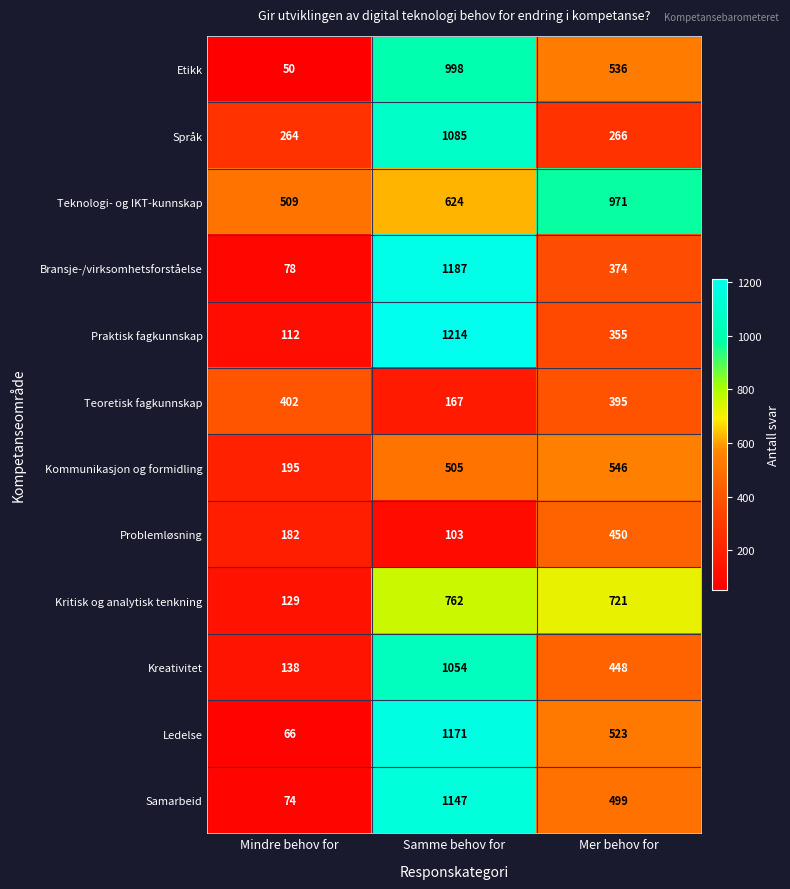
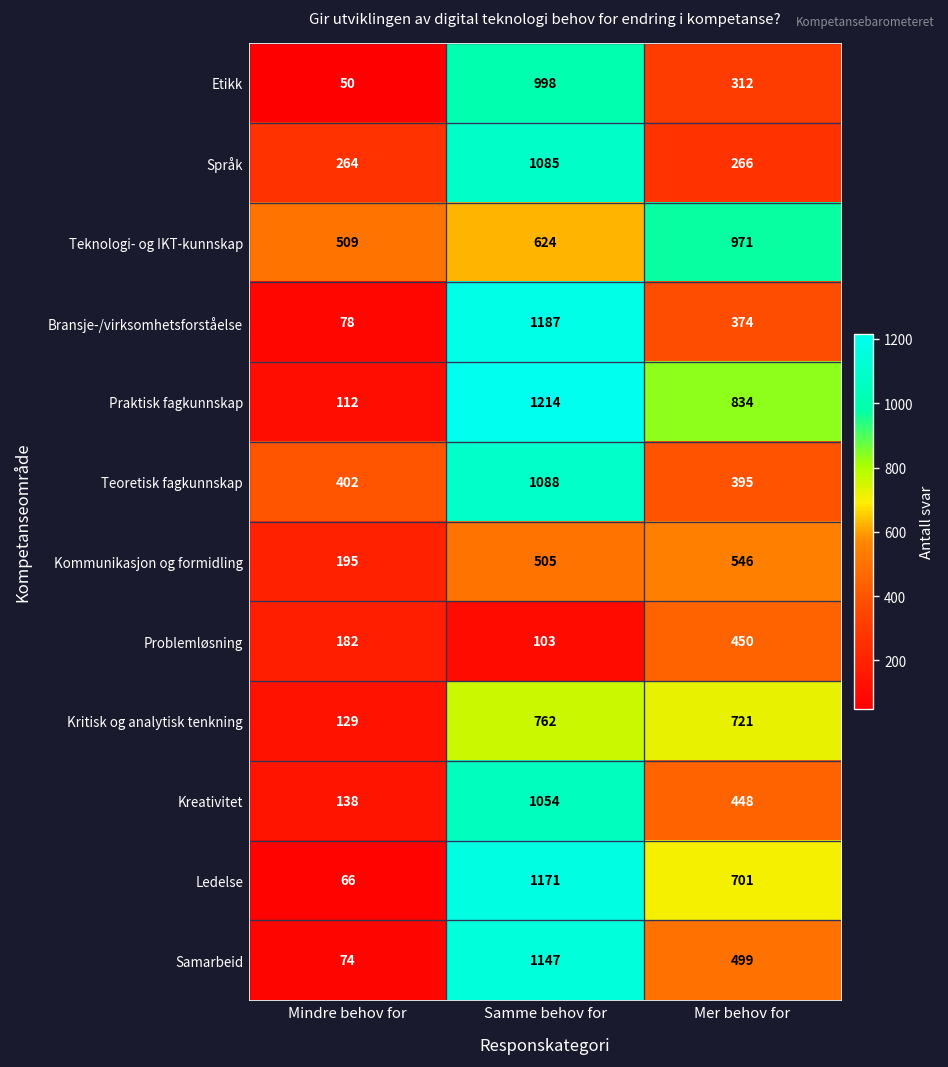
Etikk, Mer behov for: 536 -> 312
Praktisk fagkunnskap, Mer behov for: 355 -> 834
Teoretisk fagkunnskap, Samme behov for: 167 -> 1088
Ledelse, Mer behov for: 523 -> 701
